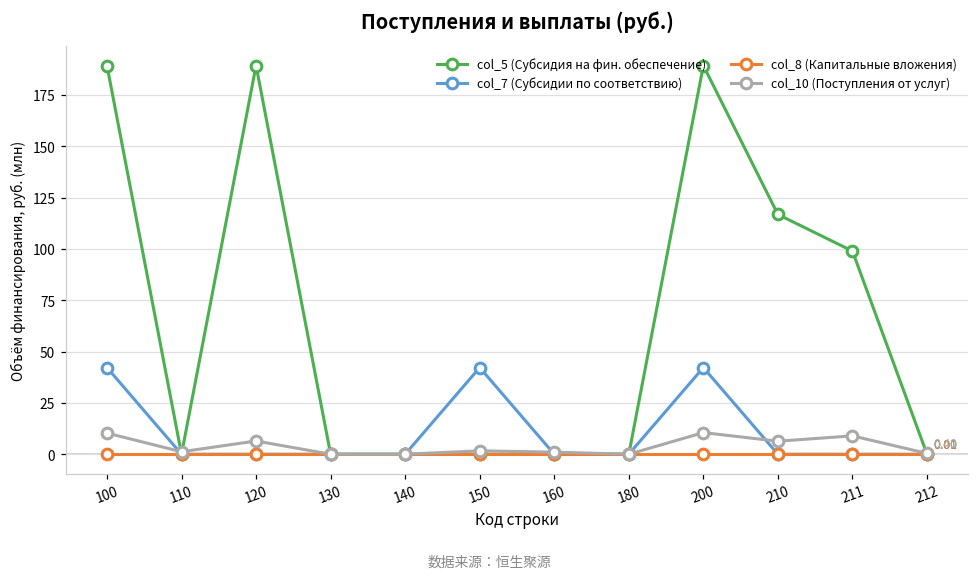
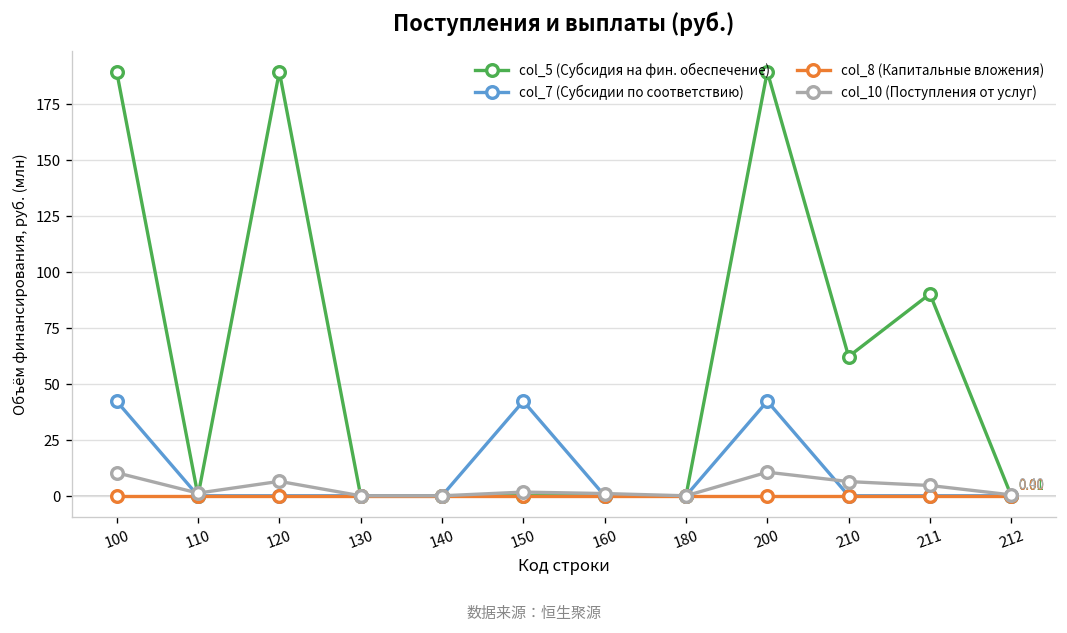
col_5 (Субсидия на фин. обеспечение), 210: 117 -> 62
col_5 (Субсидия на фин. обеспечение), 211: 99 -> 90
col_10 (Поступления от услуг), 211: 9 -> 5
